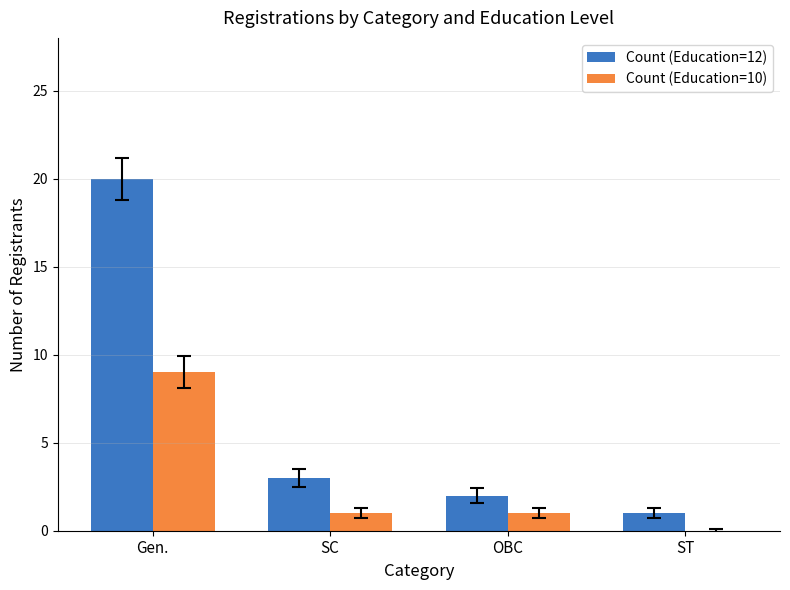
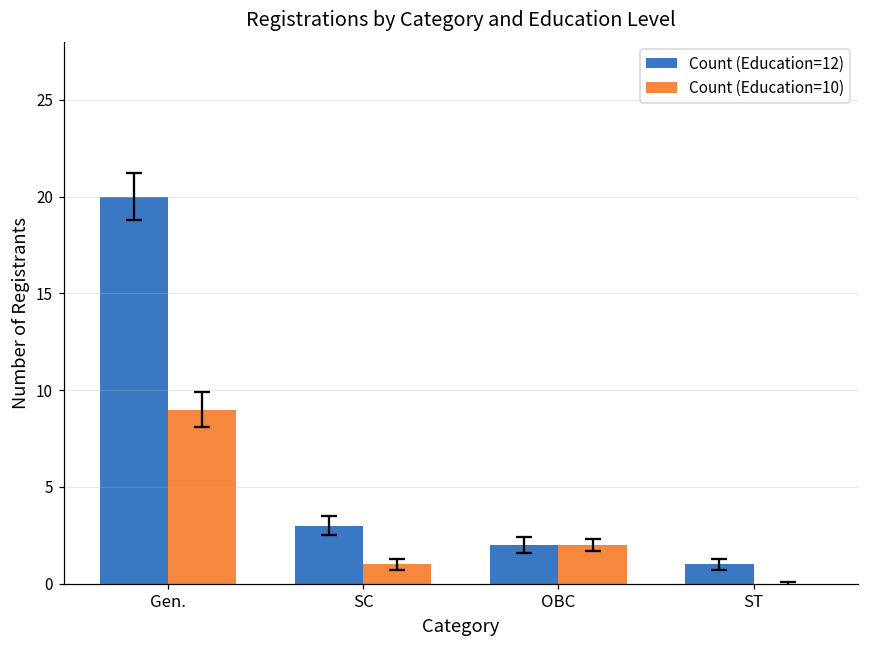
Count (Education=10), OBC: 1 -> 2
